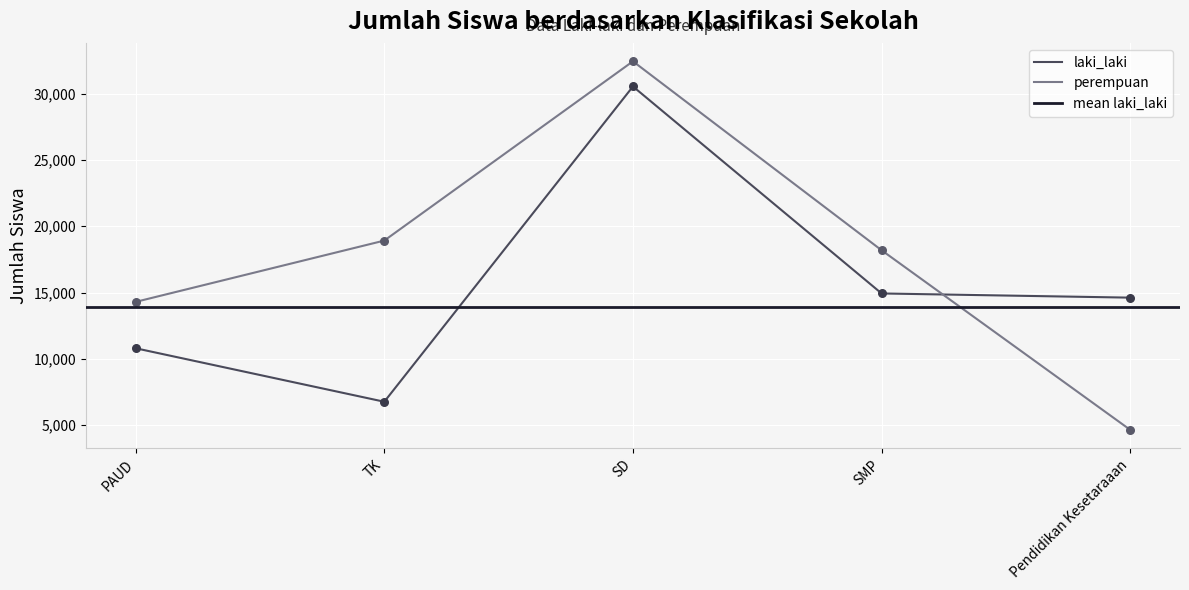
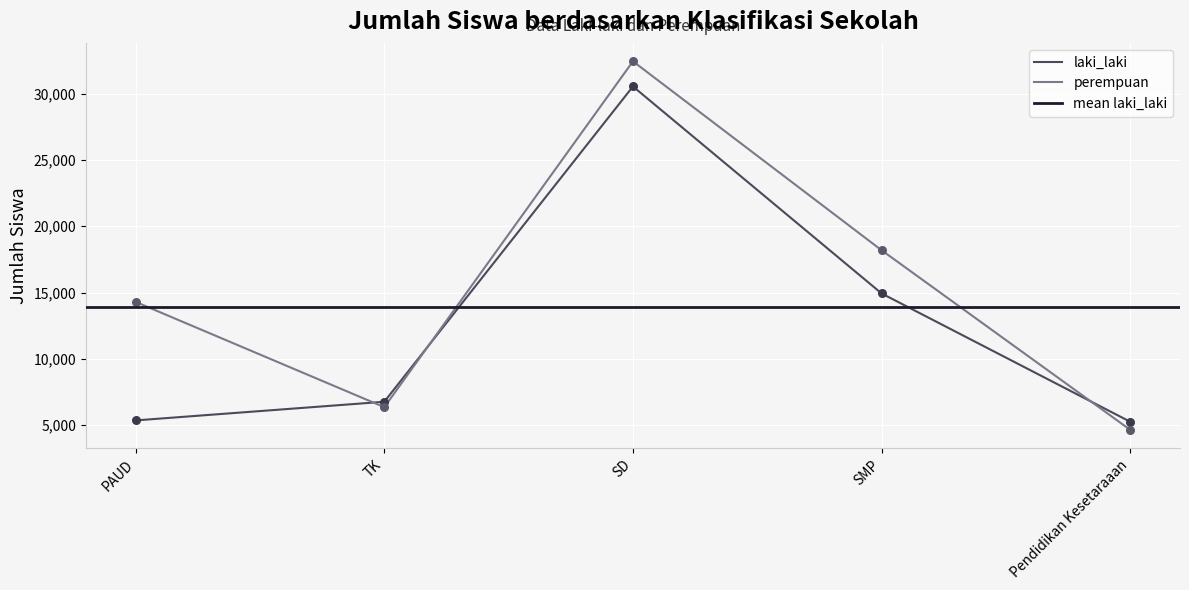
laki_laki, PAUD: 10,800 -> 5,400
perempuan, TK: 18,900 -> 6,400
laki_laki, Pendidikan Kesetaraaan: 14,600 -> 5,300
